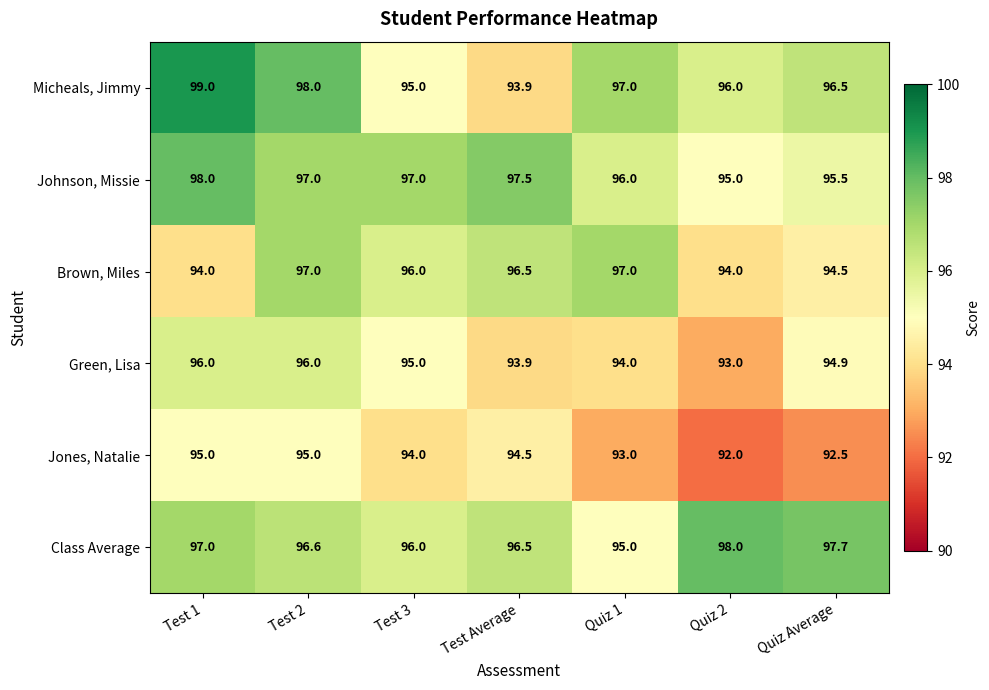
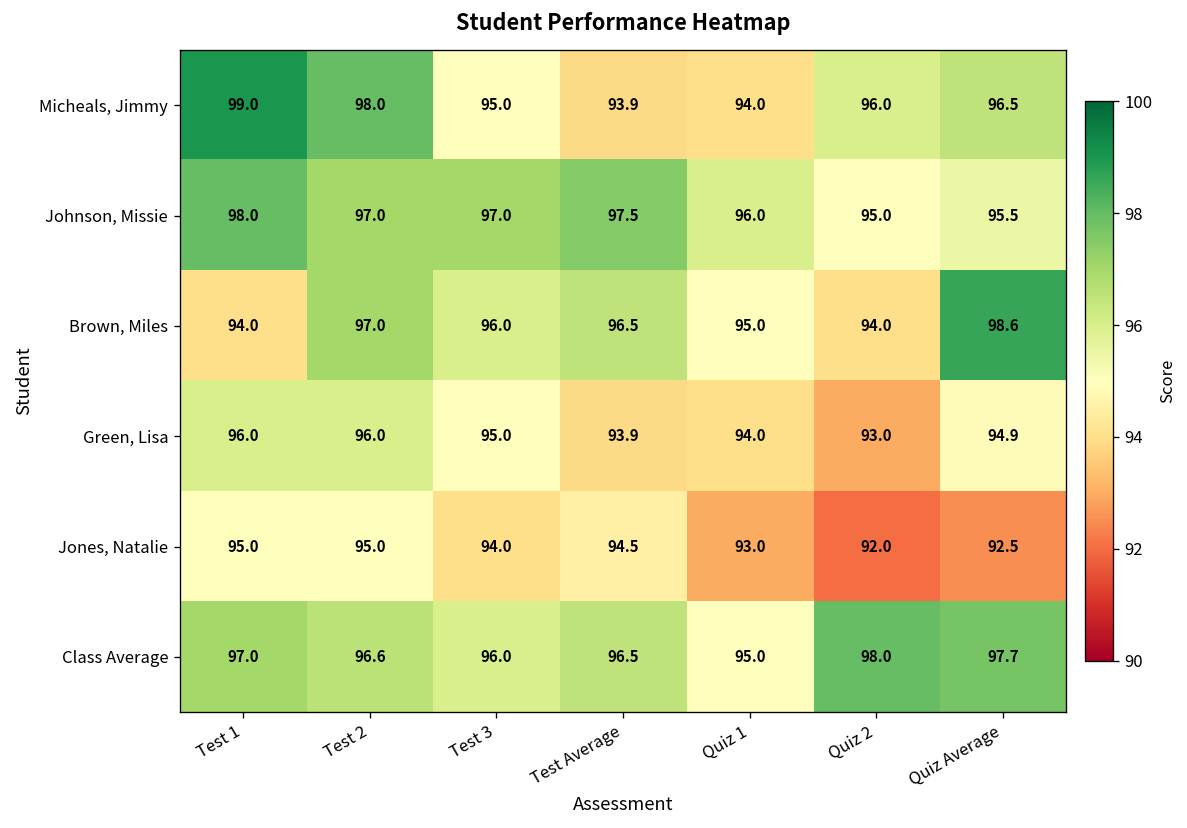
Micheals, Jimmy, Quiz 1: 97.0 -> 94.0
Brown, Miles, Quiz 1: 97.0 -> 95.0
Brown, Miles, Quiz Average: 94.5 -> 98.6
